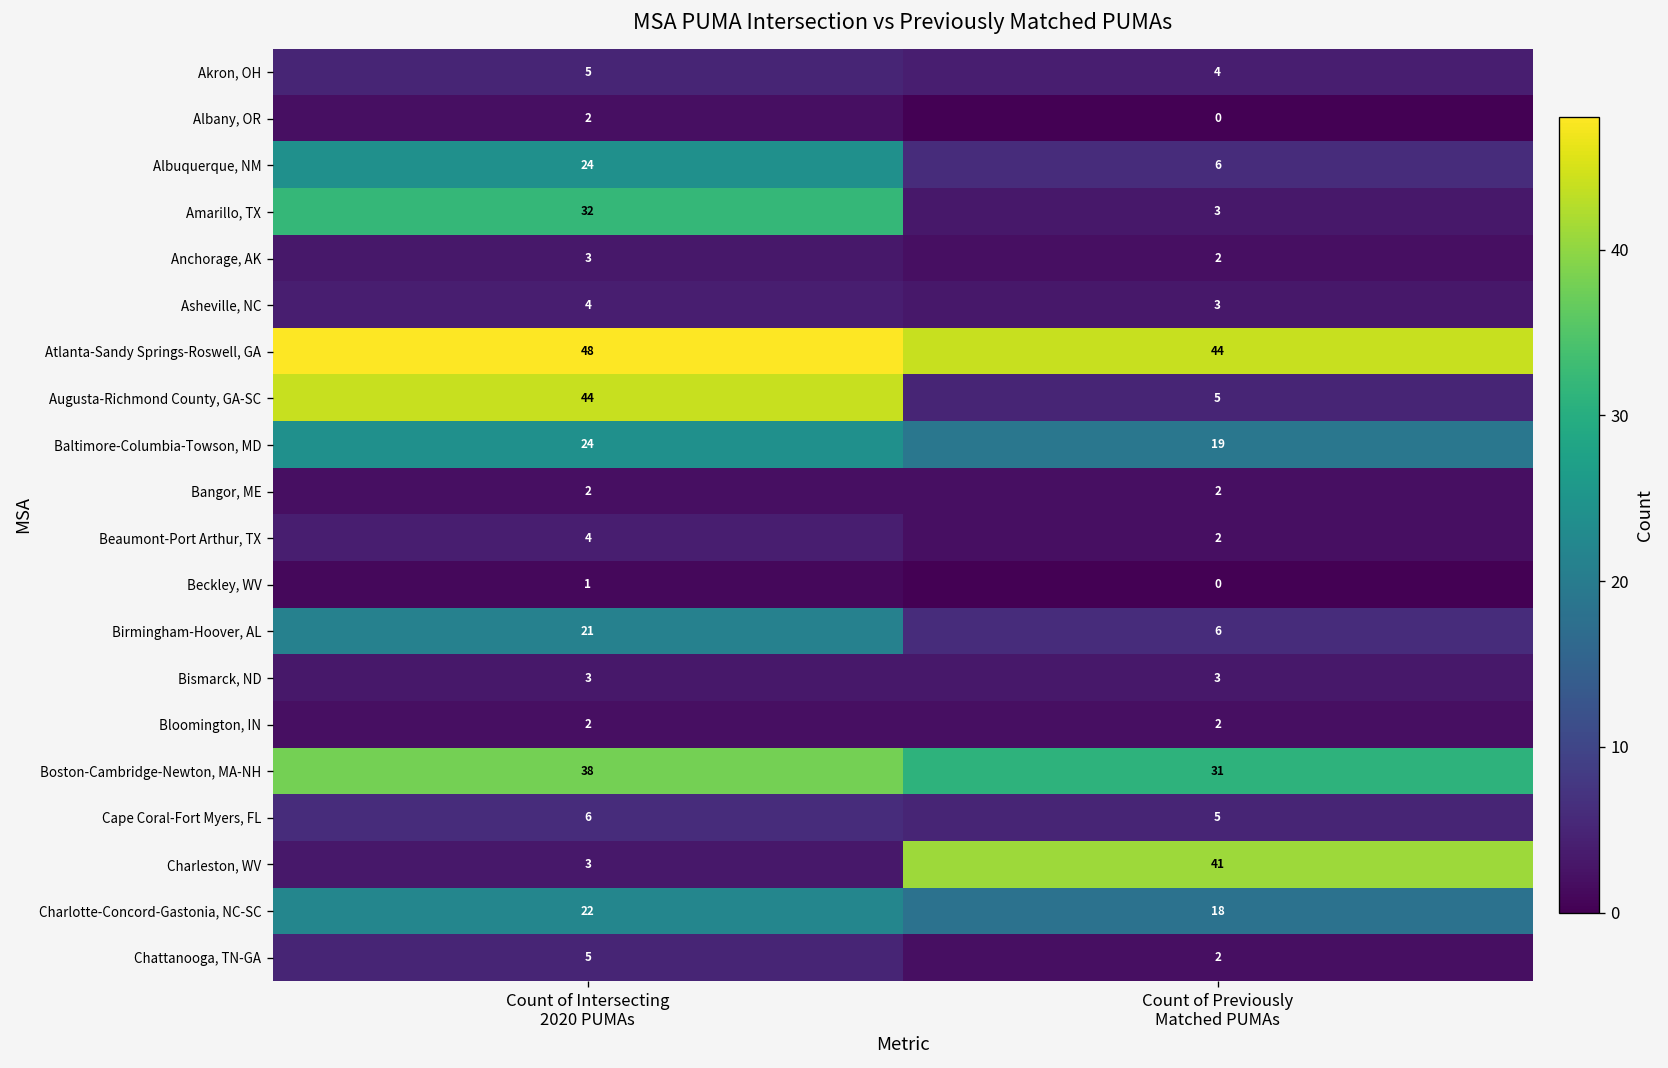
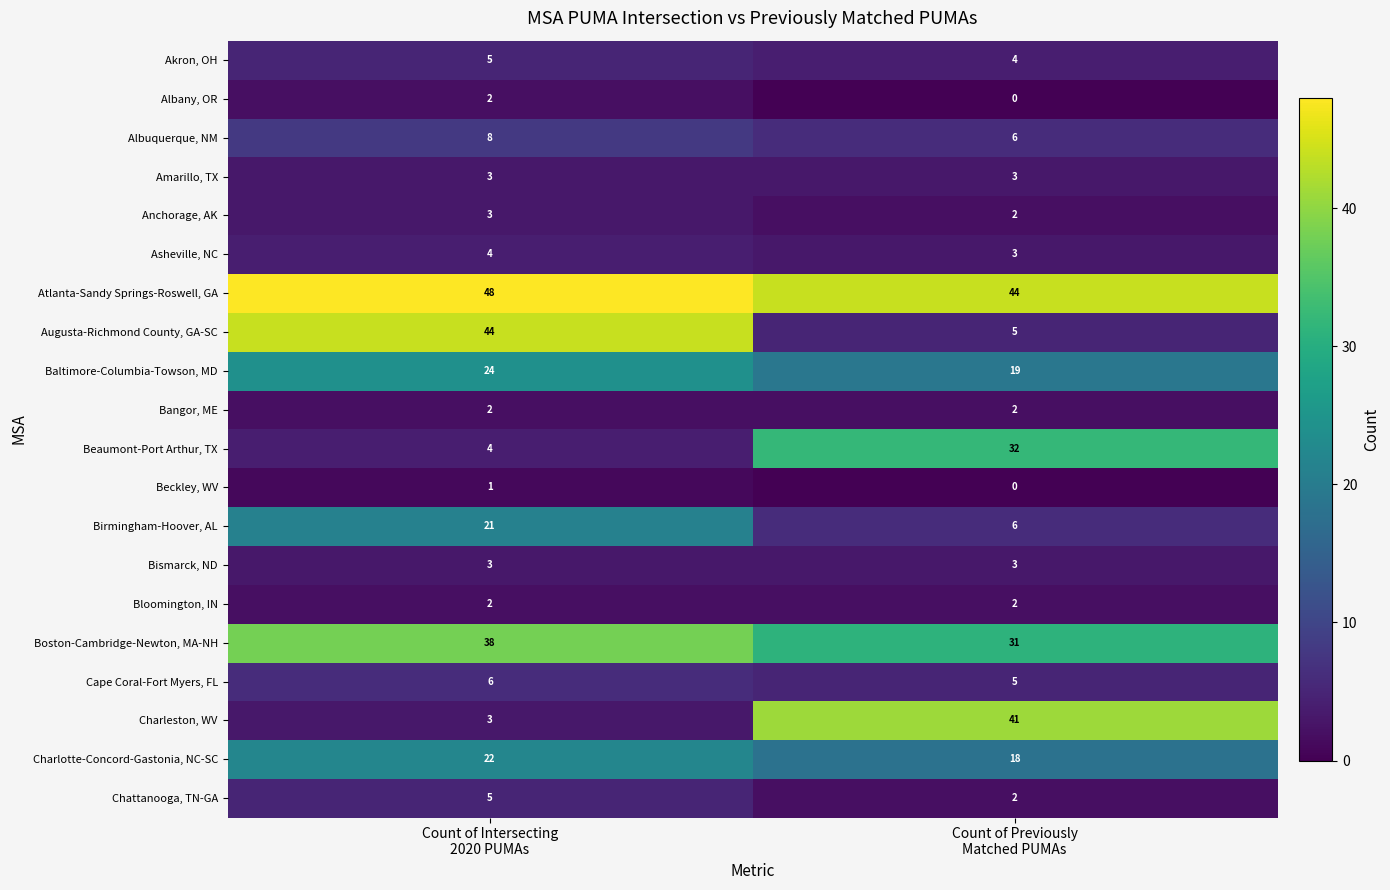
Albuquerque, NM, Count of Intersecting 2020 PUMAs: 24 -> 8
Amarillo, TX, Count of Intersecting 2020 PUMAs: 32 -> 3
Beaumont-Port Arthur, TX, Count of Previously Matched PUMAs: 2 -> 32
